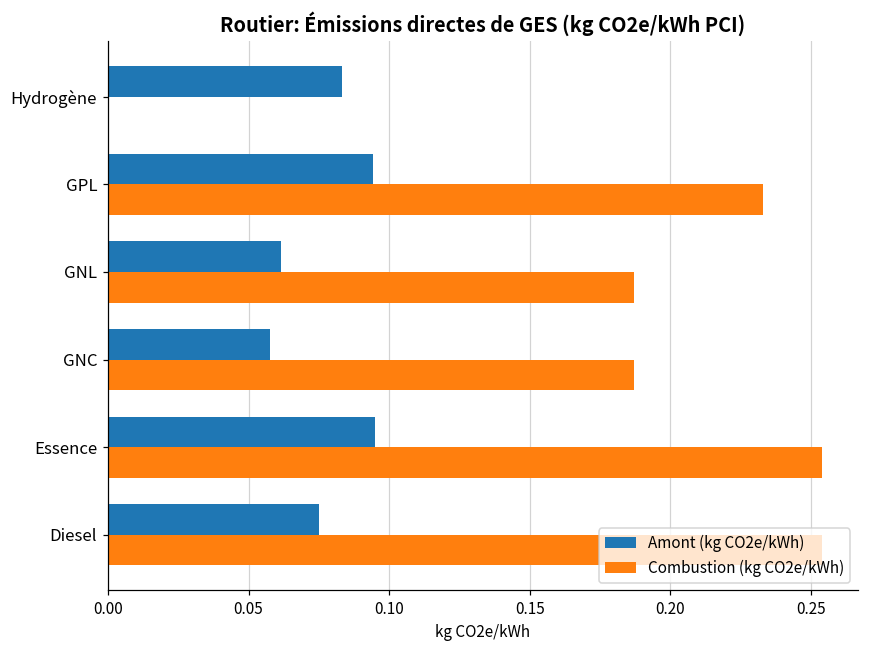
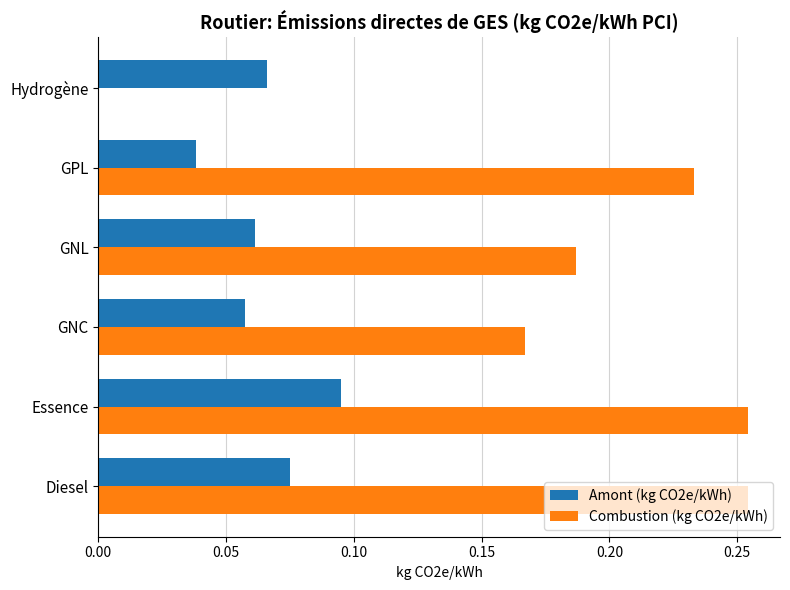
Amont (kg CO2e/kWh), Hydrogène: 0.083 -> 0.066
Amont (kg CO2e/kWh), GPL: 0.094 -> 0.038
Combustion (kg CO2e/kWh), GNC: 0.187 -> 0.167
